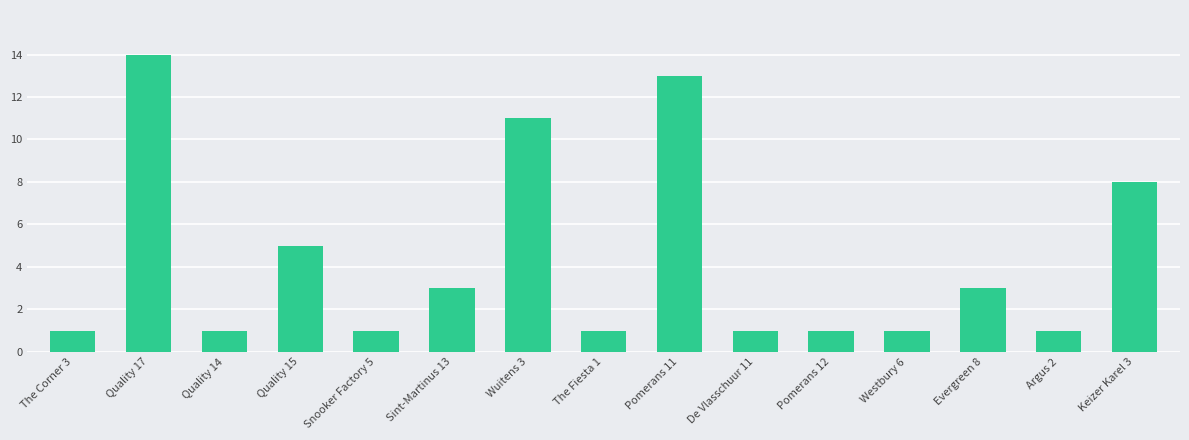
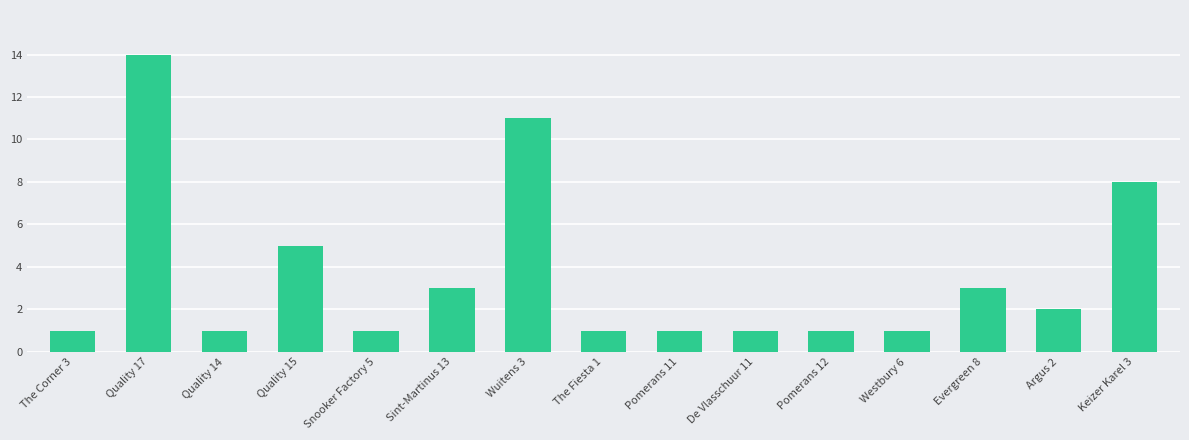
Pomerans 11: 13 -> 1
Argus 2: 1 -> 2
